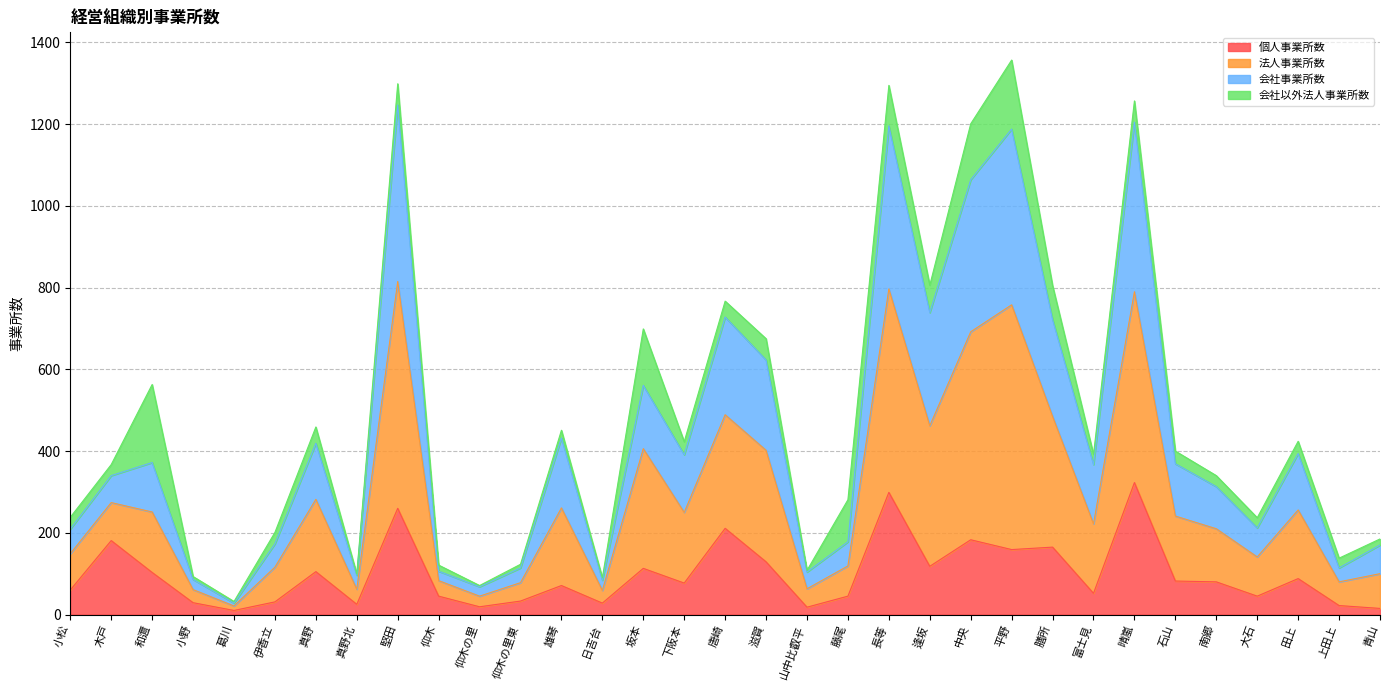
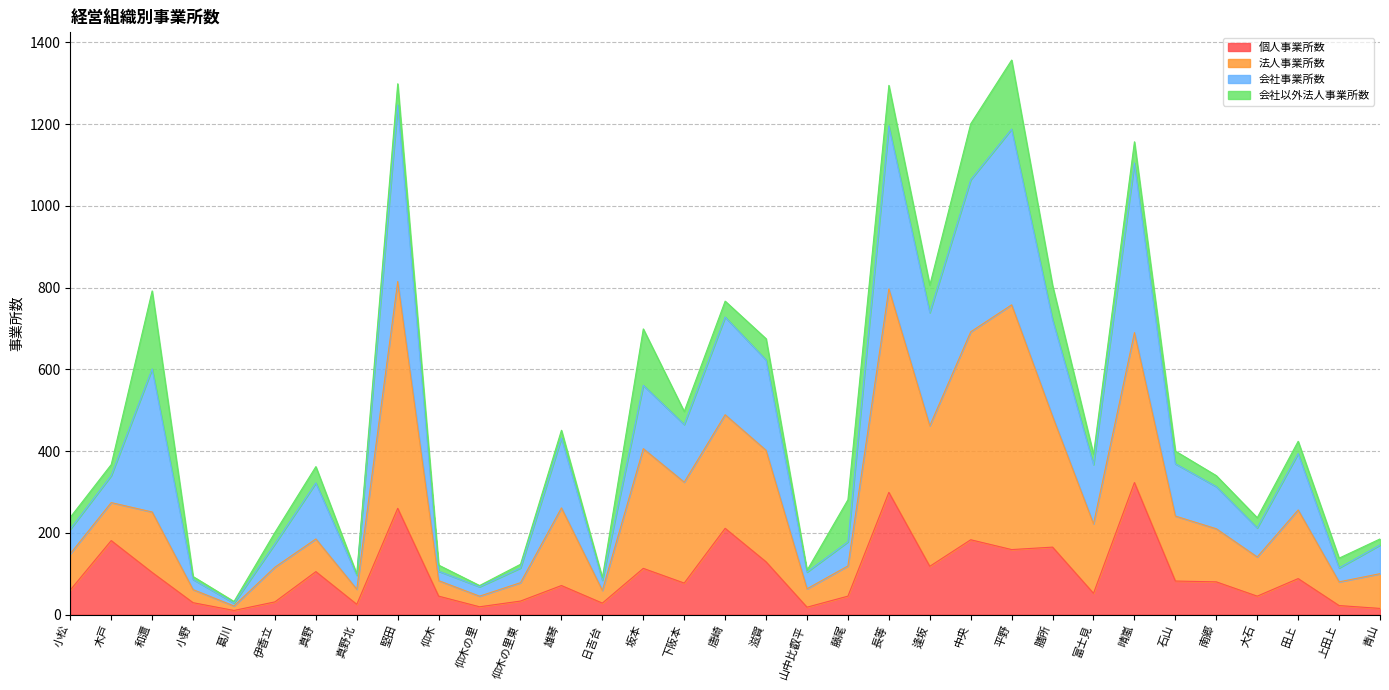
会社事業所数, 和邇: 120 -> 350
法人事業所数, 真野: 180 -> 80
法人事業所数, 下阪本: 170 -> 250
法人事業所数, 晴嵐: 470 -> 370
